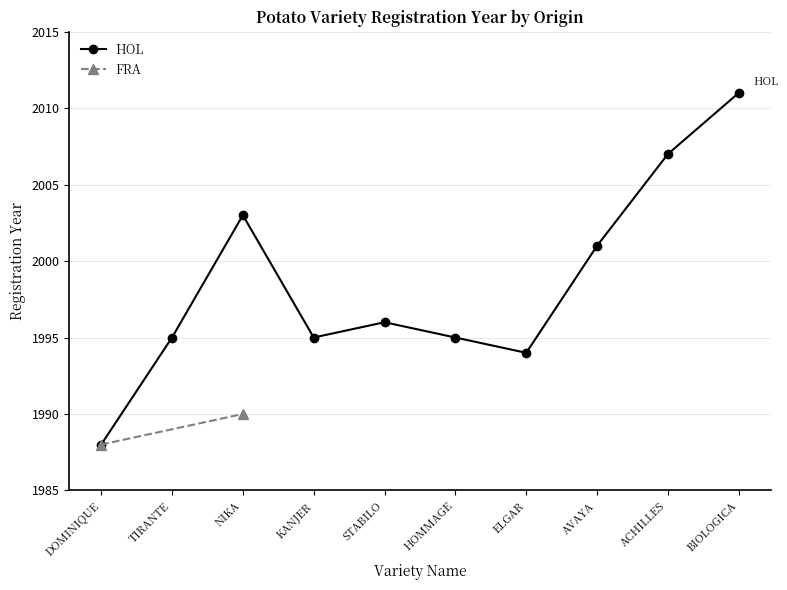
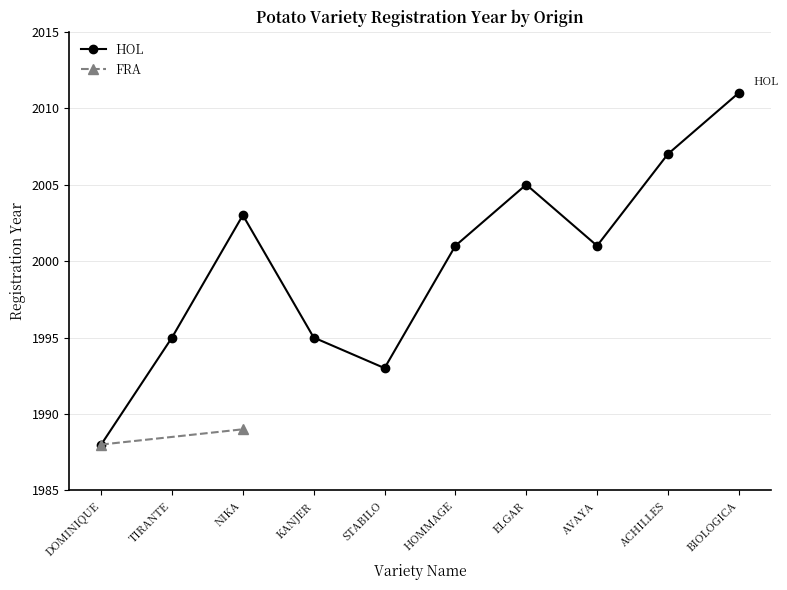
FRA, NIKA: 1990 -> 1989
HOL, STABILO: 1996 -> 1993
HOL, HOMMAGE: 1995 -> 2001
HOL, ELGAR: 1994 -> 2005
